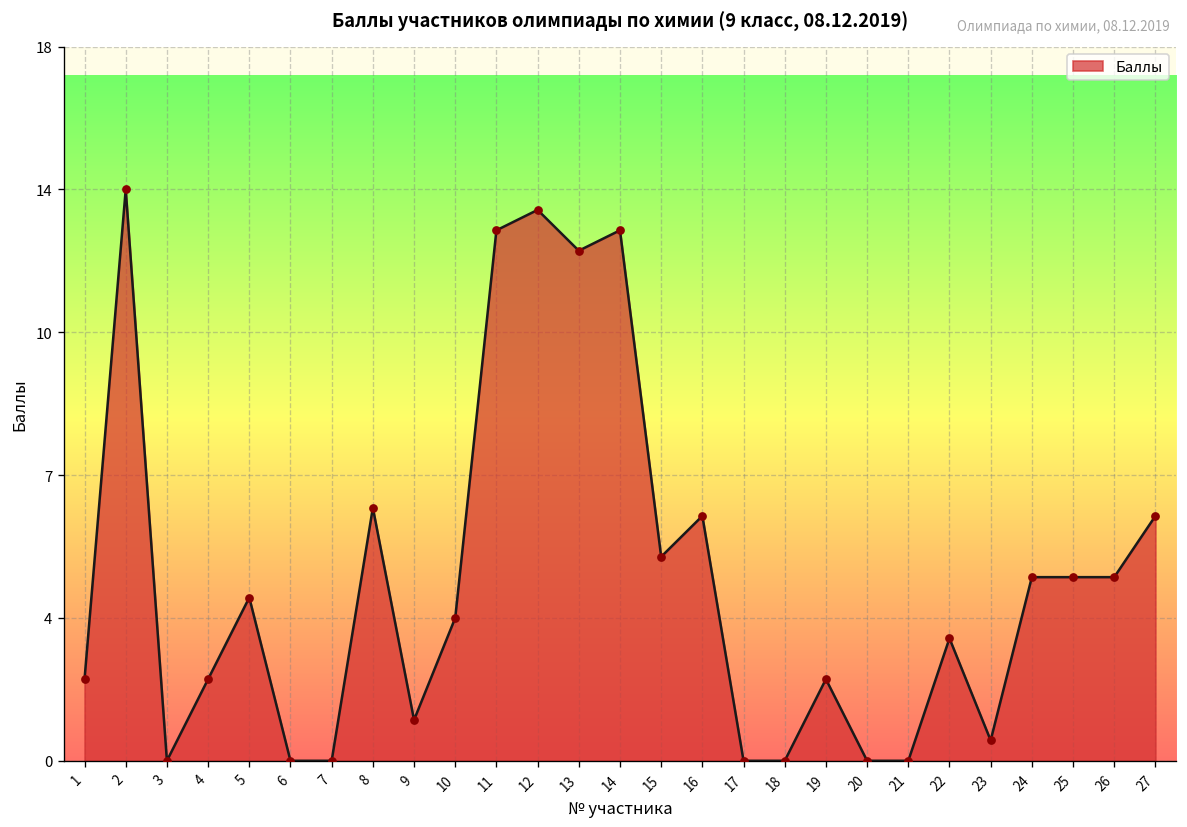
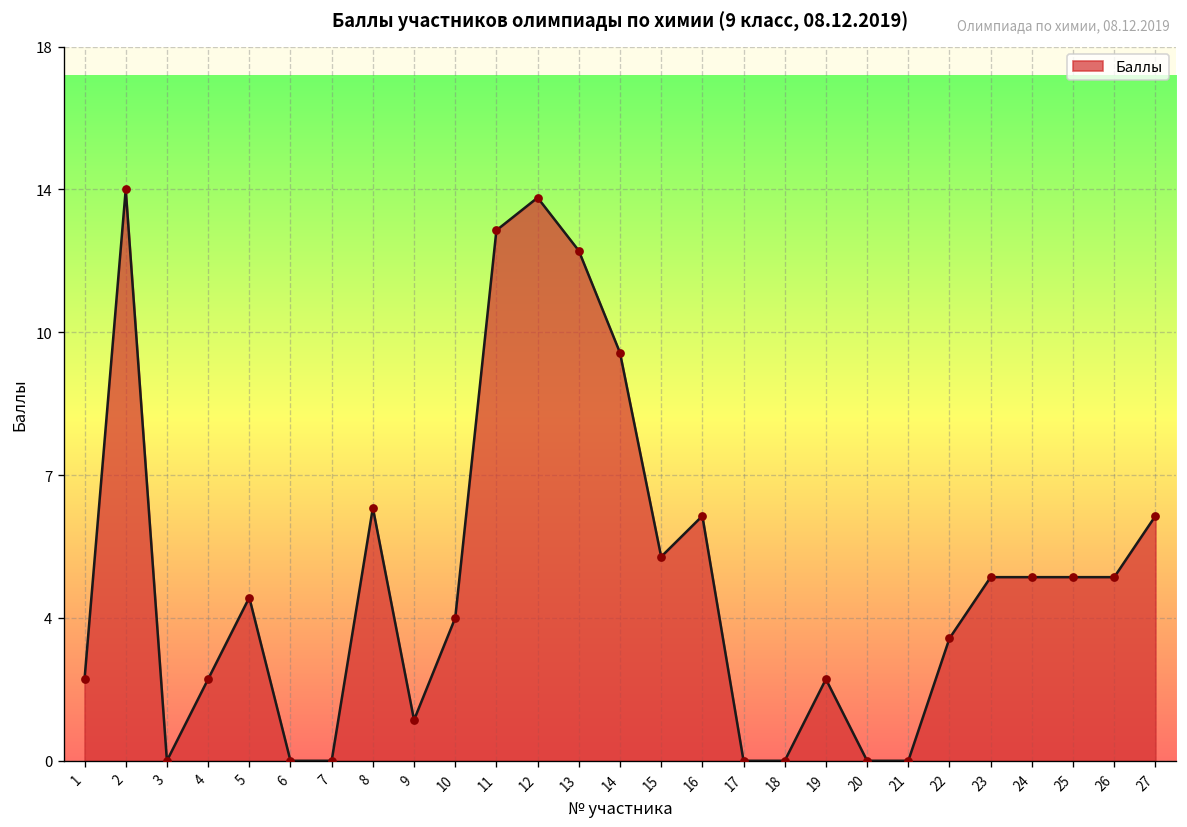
12: 13.5 -> 13.8
14: 13 -> 10
23: 0.5 -> 4.5
